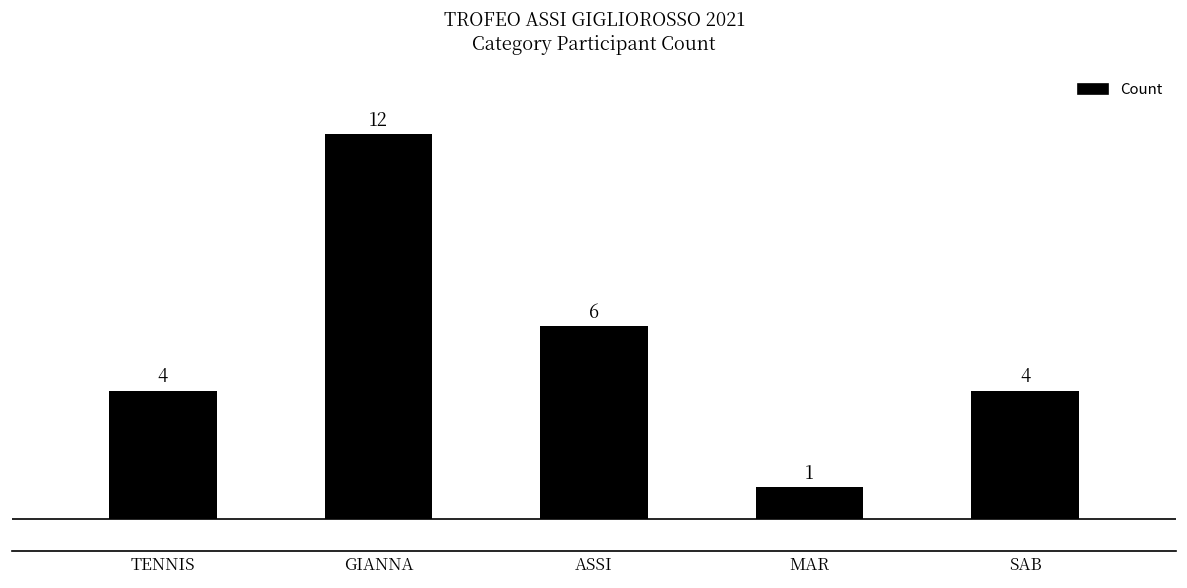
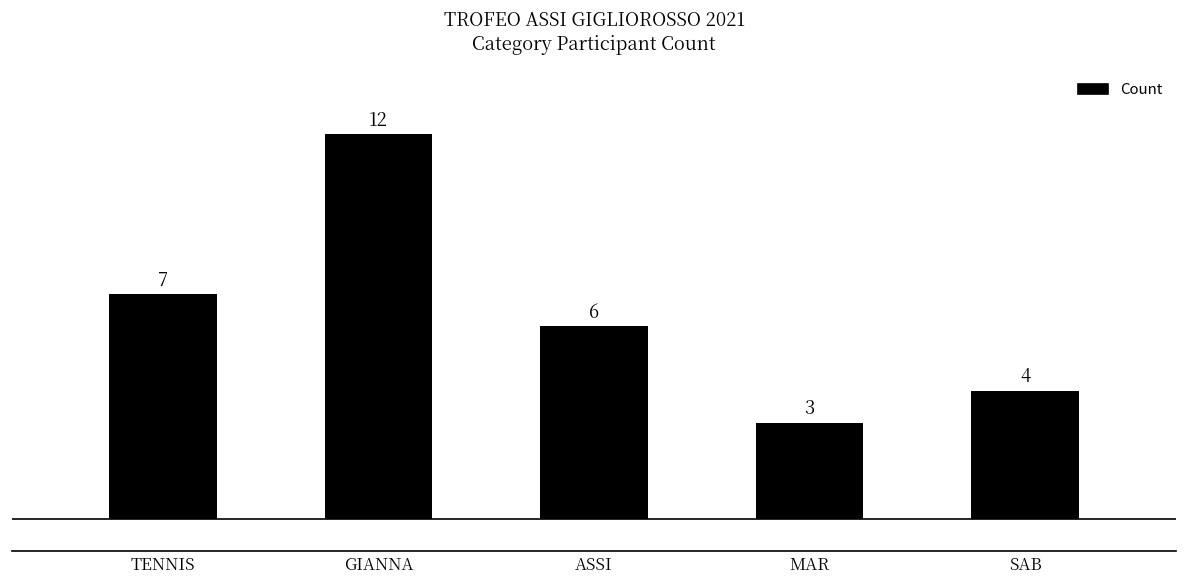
TENNIS: 4 -> 7
MAR: 1 -> 3
